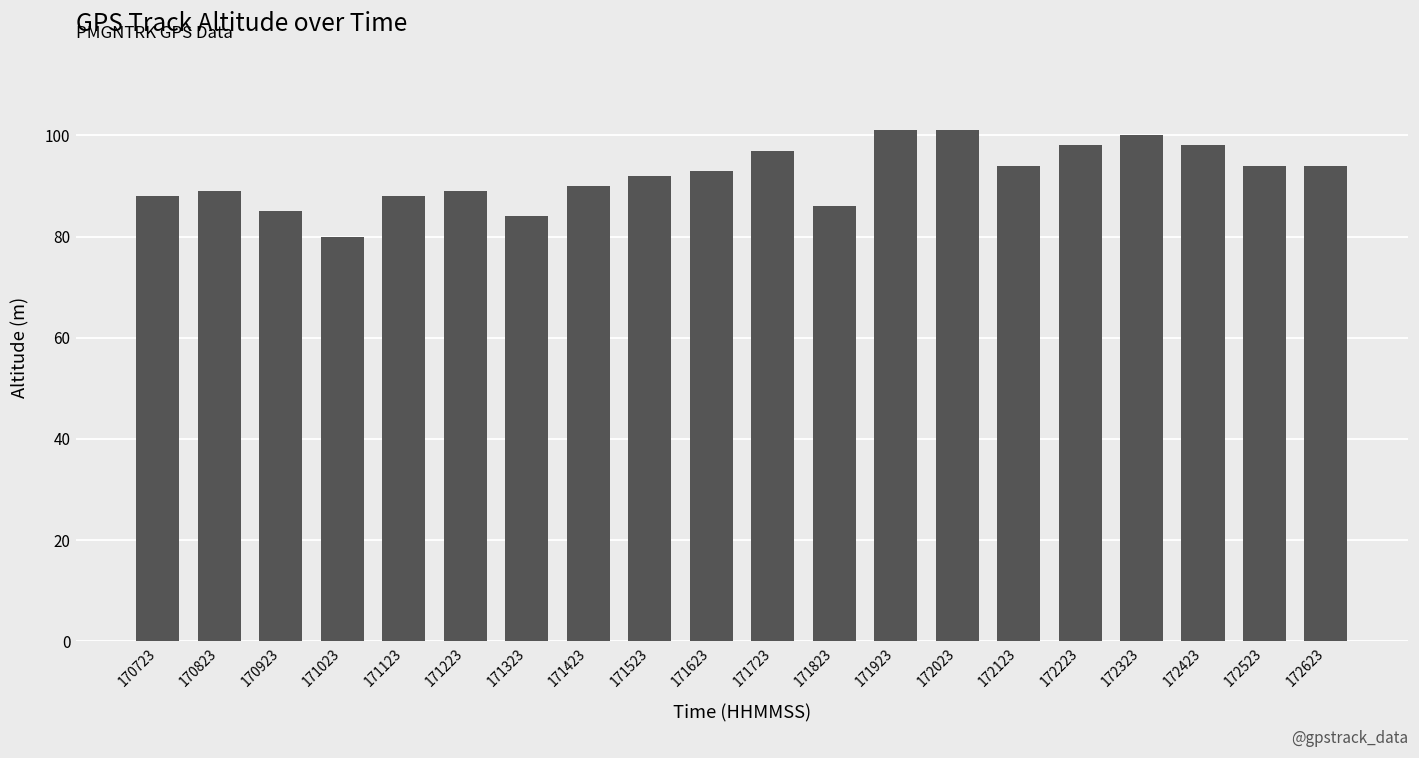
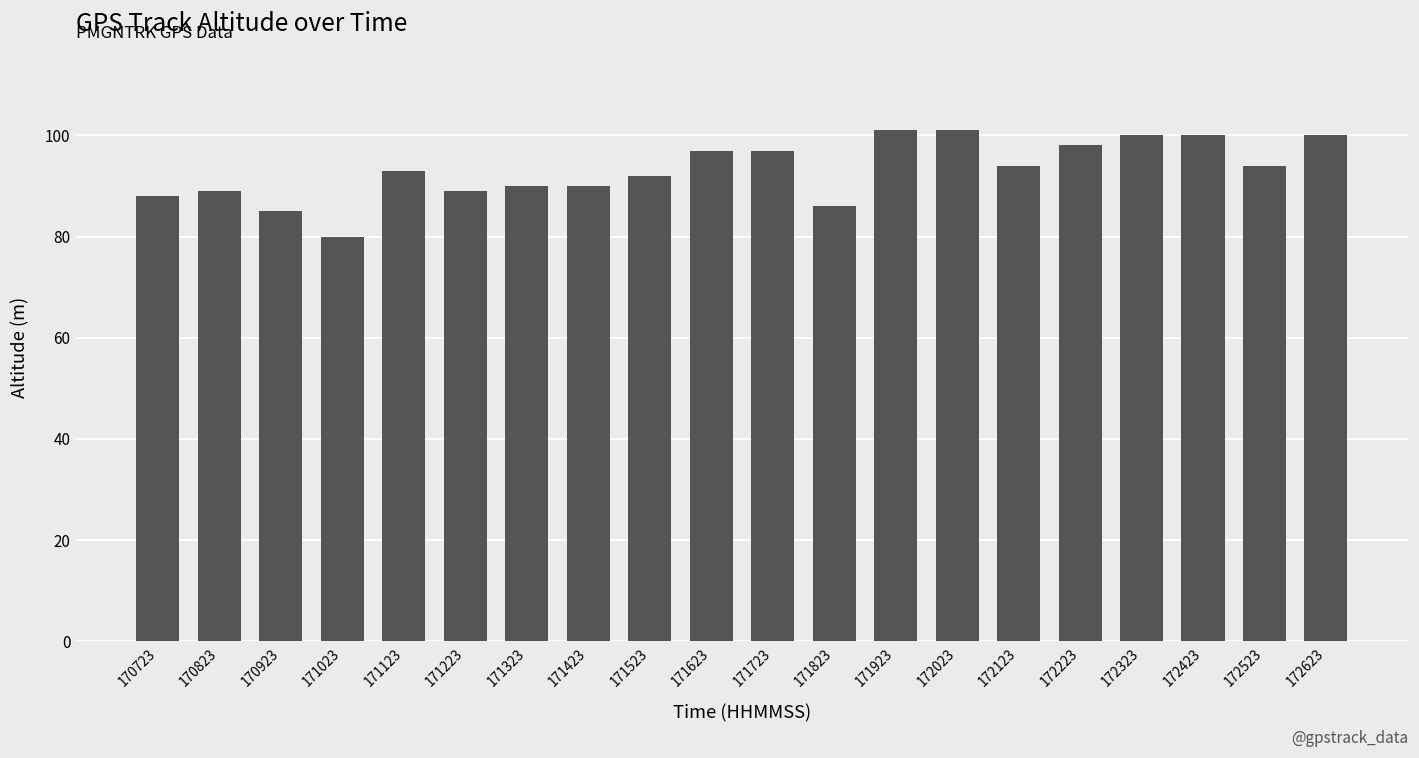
171123: 88 -> 93
171323: 84 -> 90
171623: 93 -> 97
172423: 98 -> 100
172623: 94 -> 100
